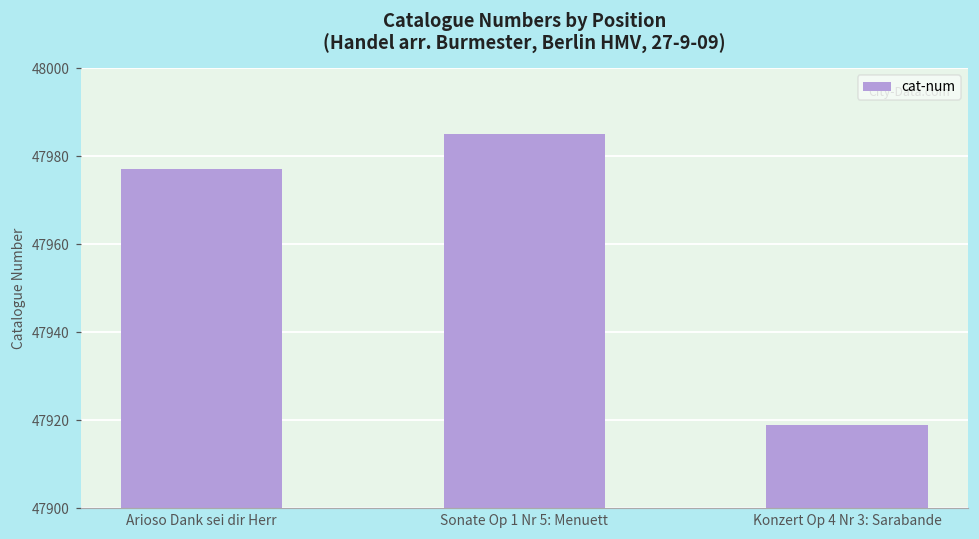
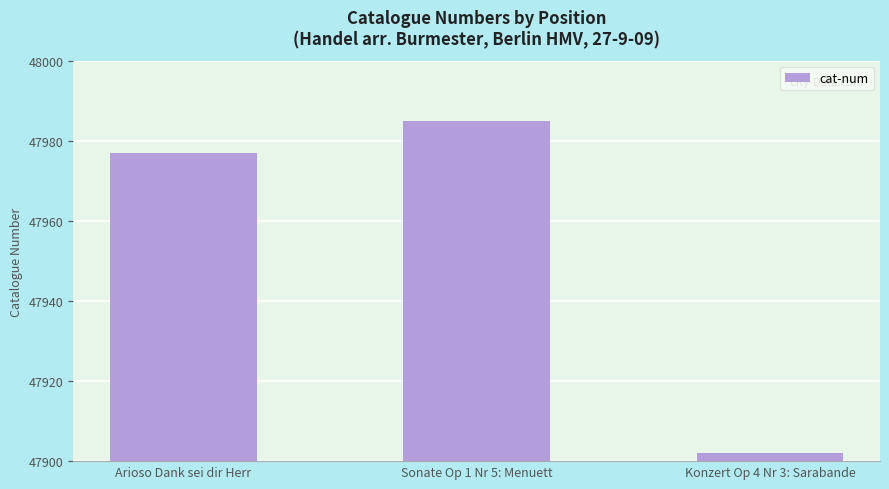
Konzert Op 4 Nr 3: Sarabande: 47919 -> 47902
